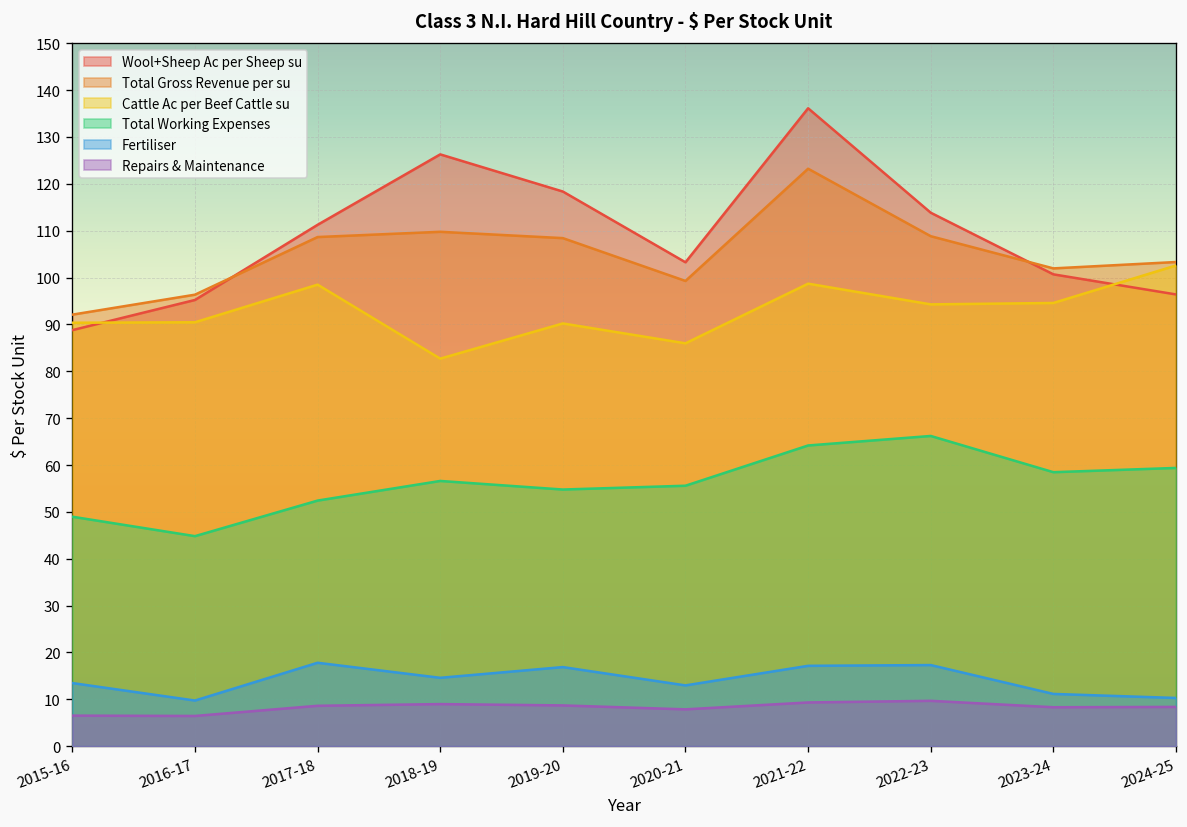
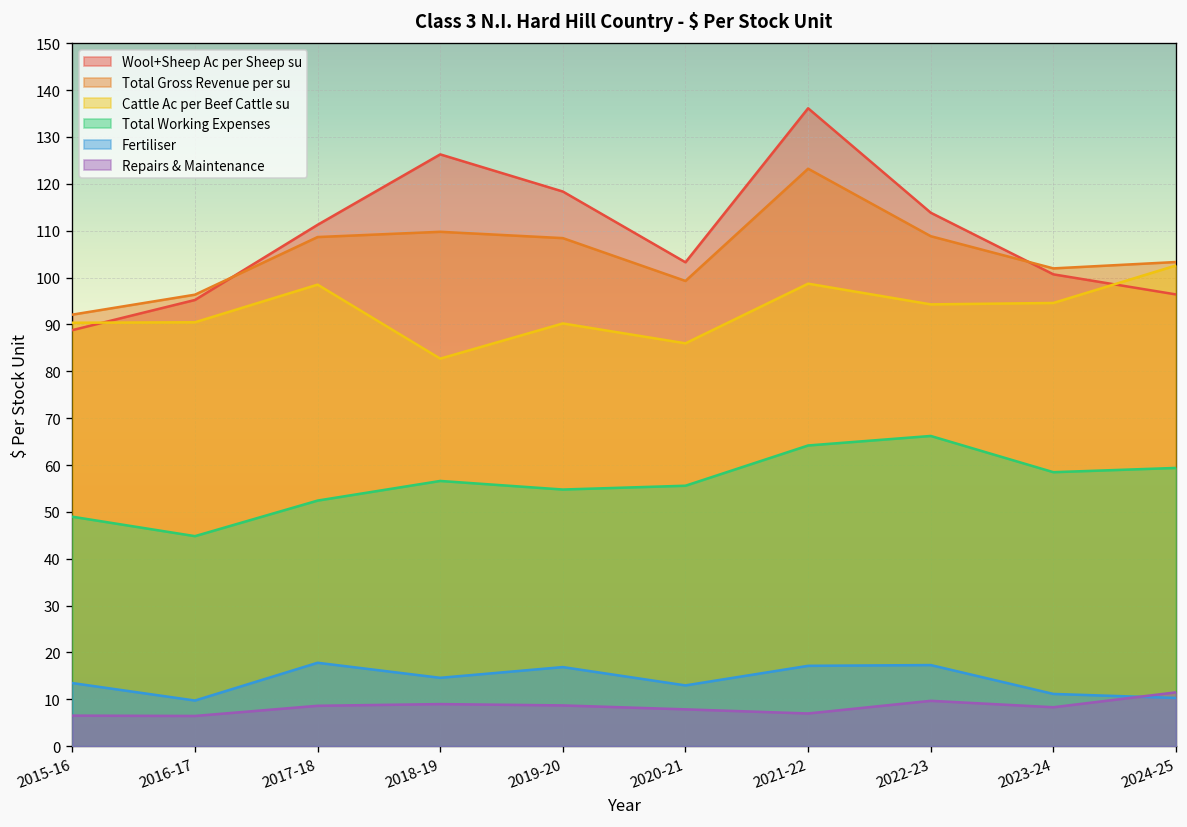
Repairs & Maintenance, 2021-22: 9 -> 7
Repairs & Maintenance, 2024-25: 8 -> 11
